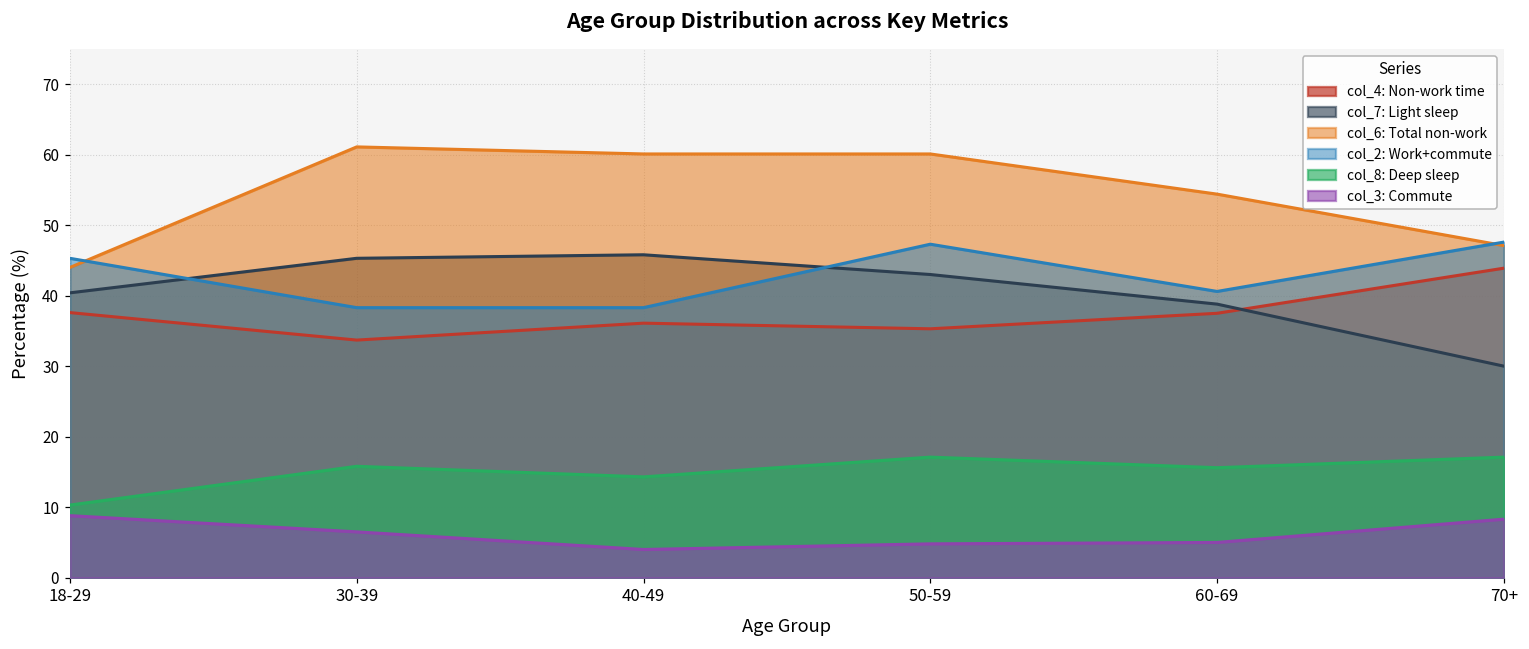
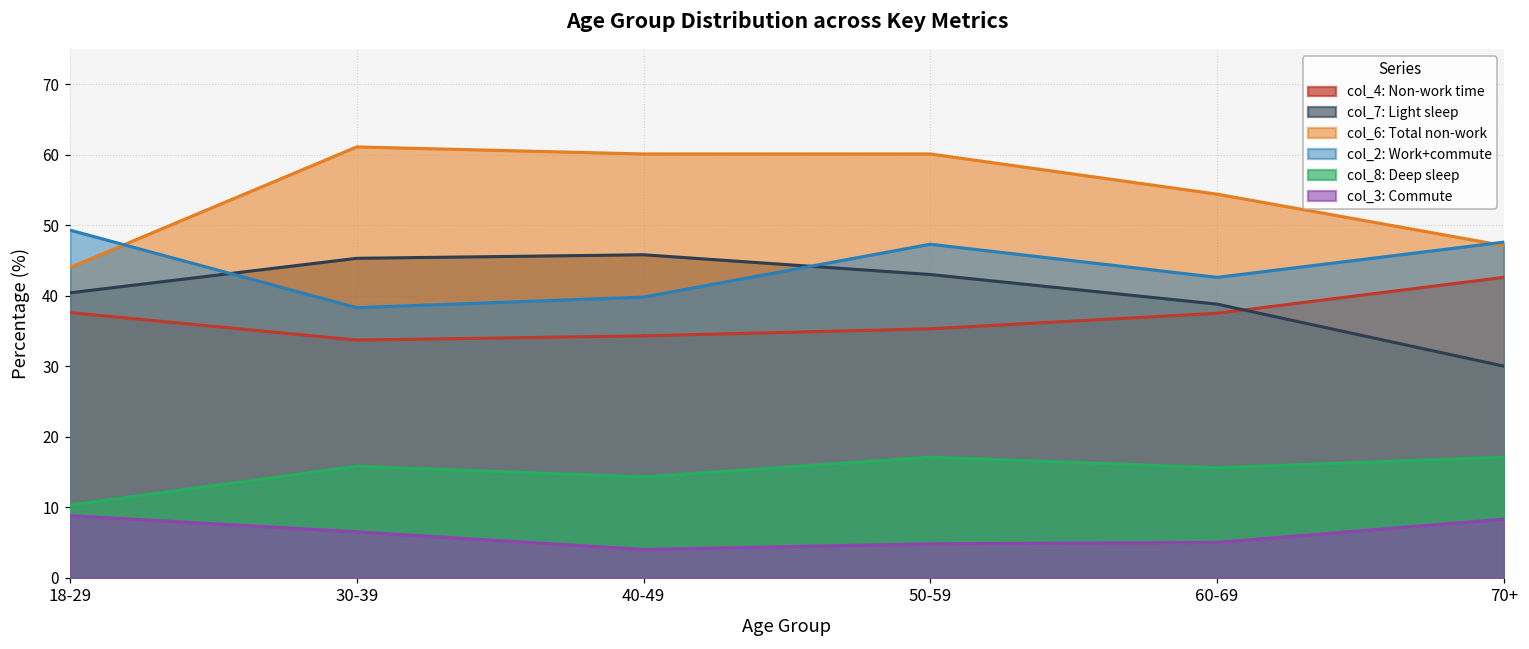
col_2: Work+commute, 18-29: 45 -> 49
col_4: Non-work time, 40-49: 36 -> 34
col_2: Work+commute, 40-49: 38 -> 40
col_2: Work+commute, 60-69: 41 -> 43
col_4: Non-work time, 70+: 44 -> 43
